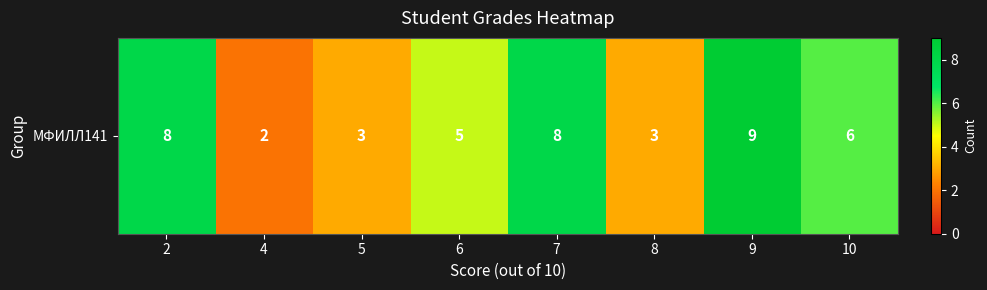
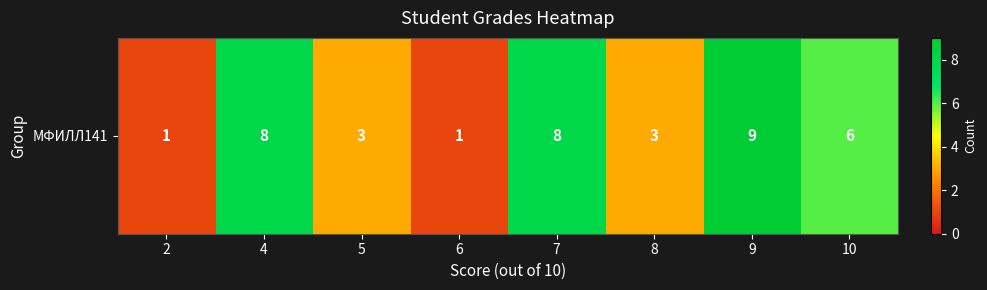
МФИЛЛ141, 2: 8 -> 1
МФИЛЛ141, 4: 2 -> 8
МФИЛЛ141, 6: 5 -> 1
